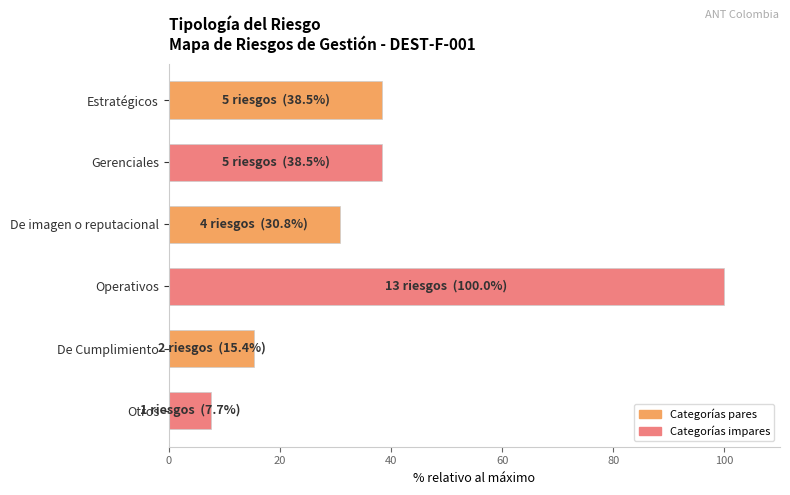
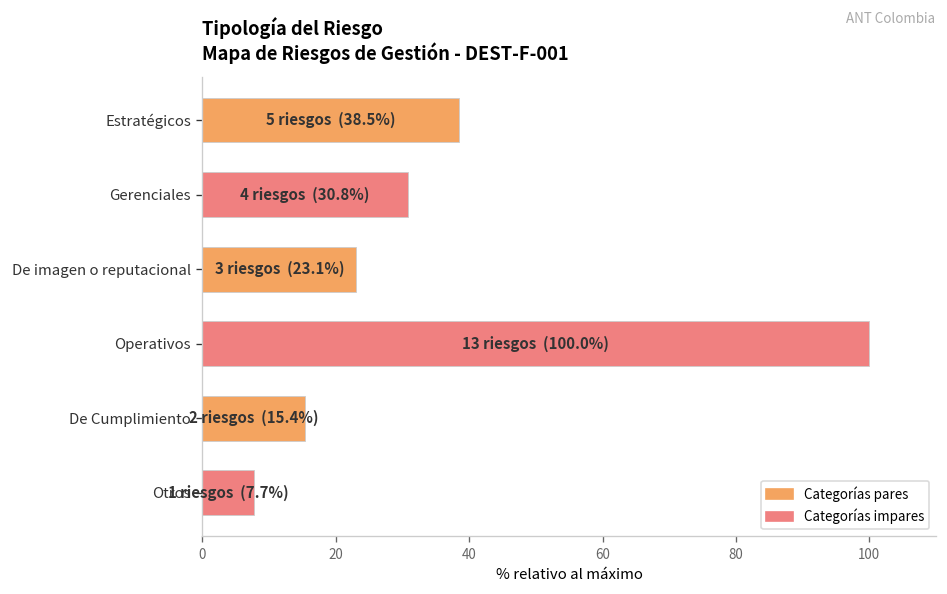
Gerenciales: 5 riesgos (38.5%) -> 4 riesgos (30.8%)
De imagen o reputacional: 4 riesgos (30.8%) -> 3 riesgos (23.1%)
